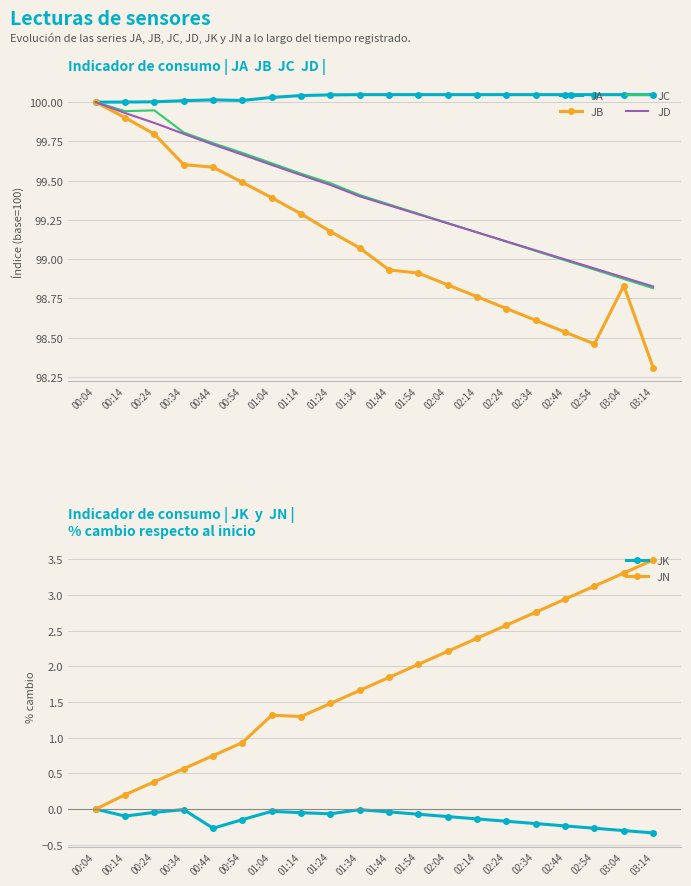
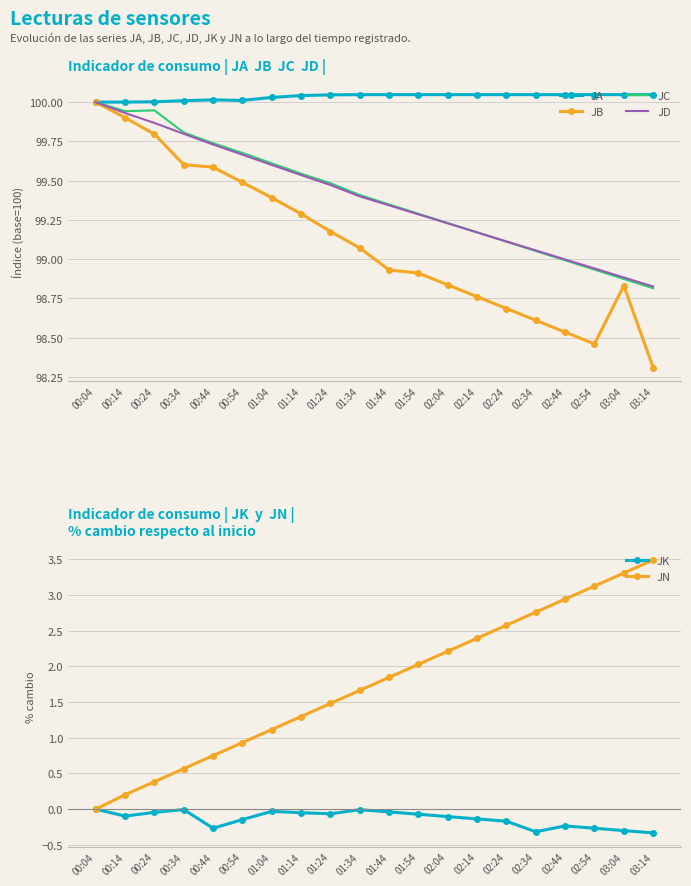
Indicador de consumo | JK y JN | % cambio respecto al inicio, JN, 01:04: 1.3 -> 1.1
Indicador de consumo | JK y JN | % cambio respecto al inicio, JK, 02:34: -0.2 -> -0.3
